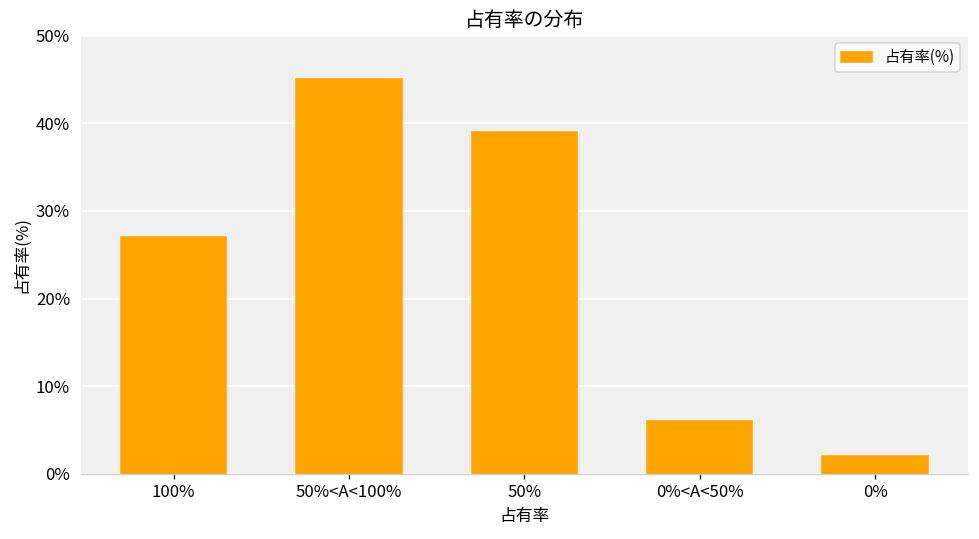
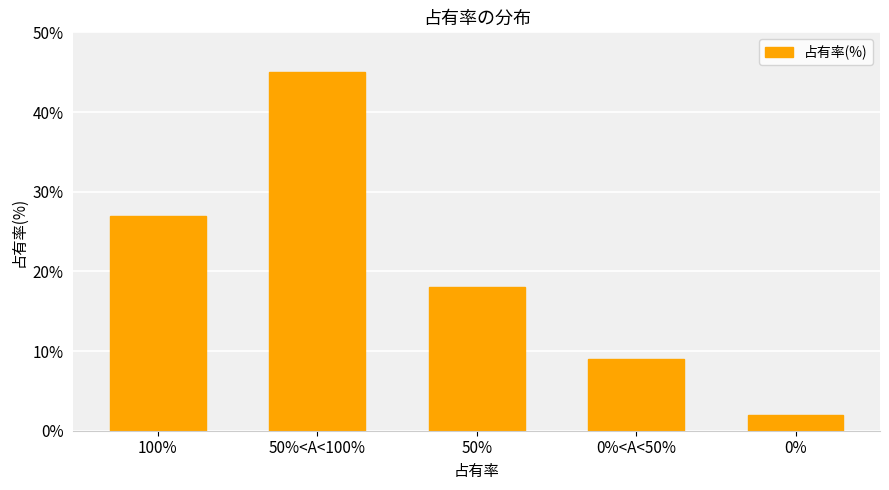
50%: 39% -> 18%
0%<A<50%: 6% -> 9%
